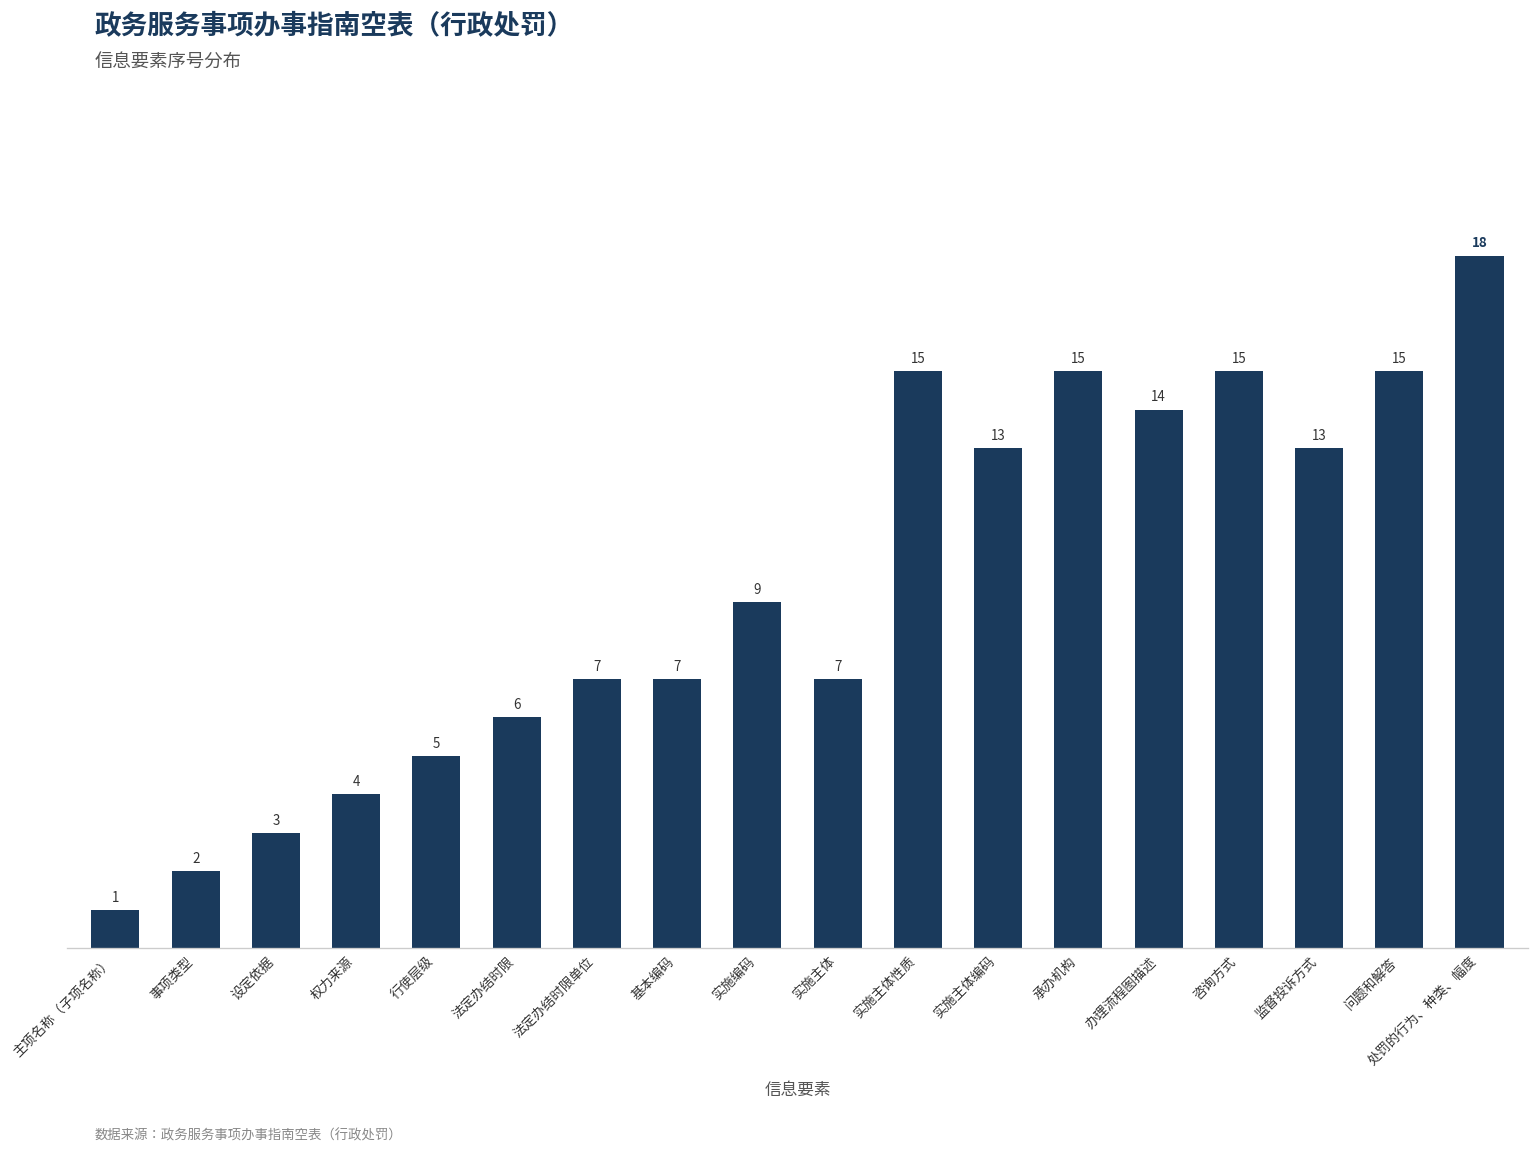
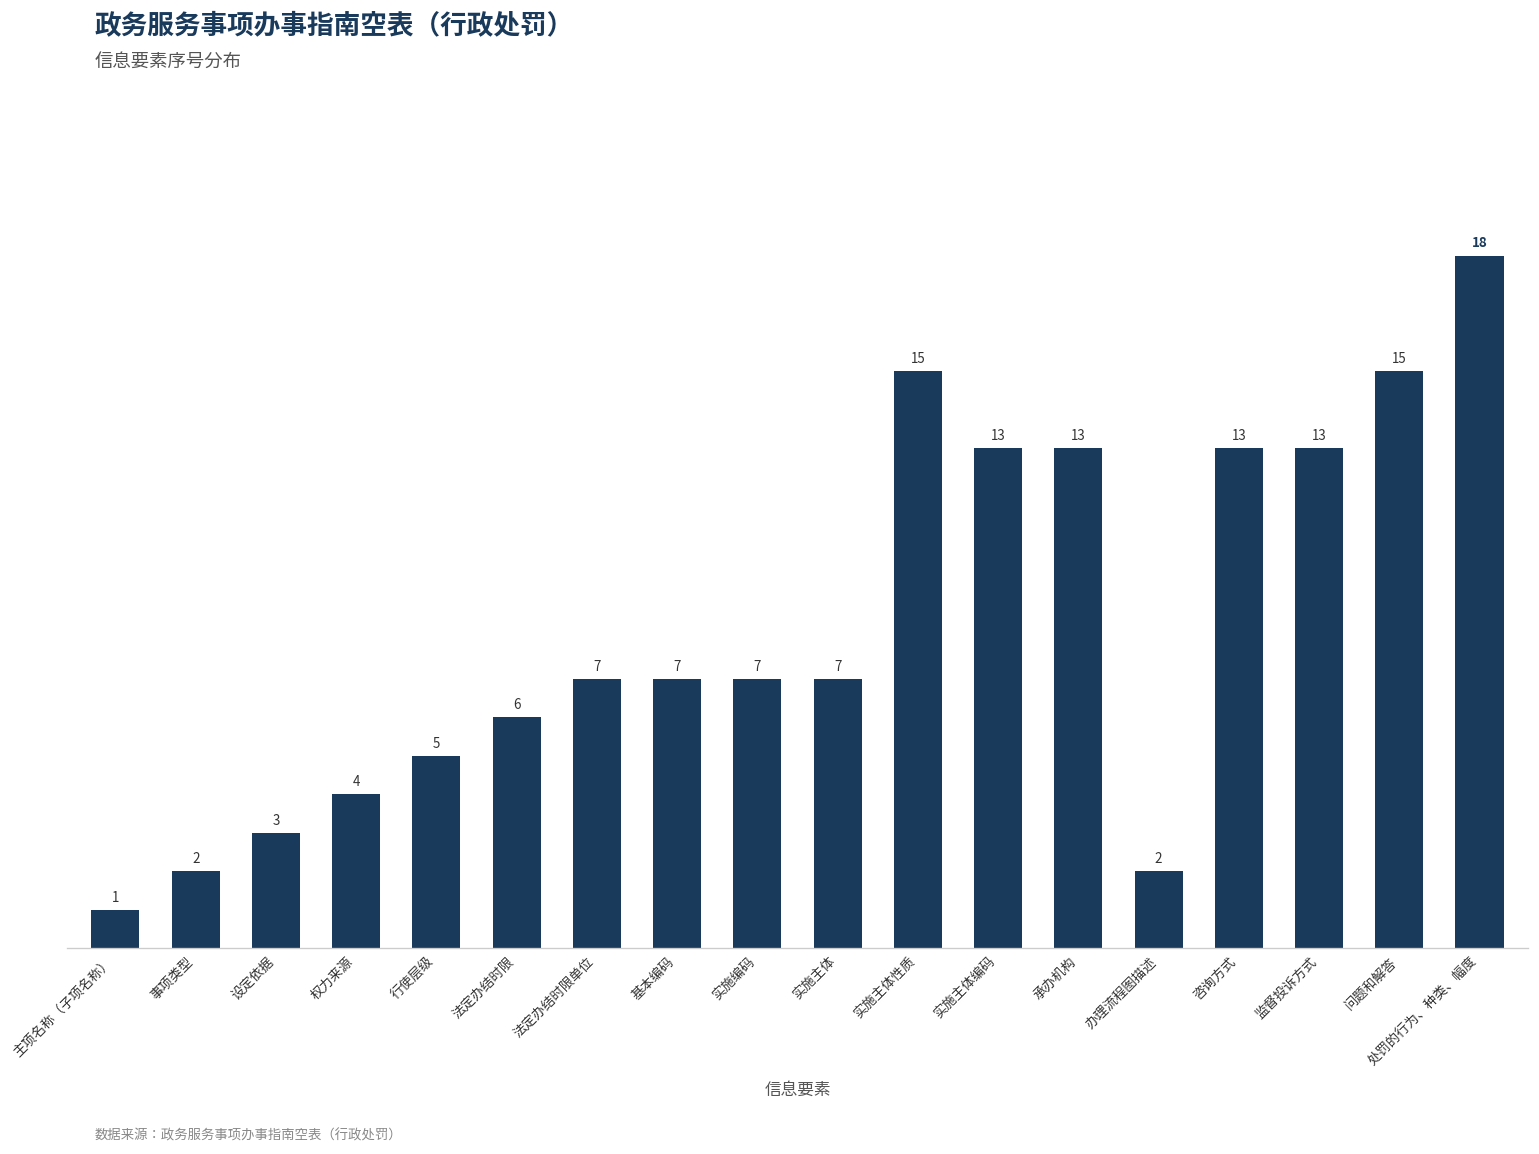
实施编码: 9 -> 7
承办机构: 15 -> 13
办理流程图描述: 14 -> 2
咨询方式: 15 -> 13
